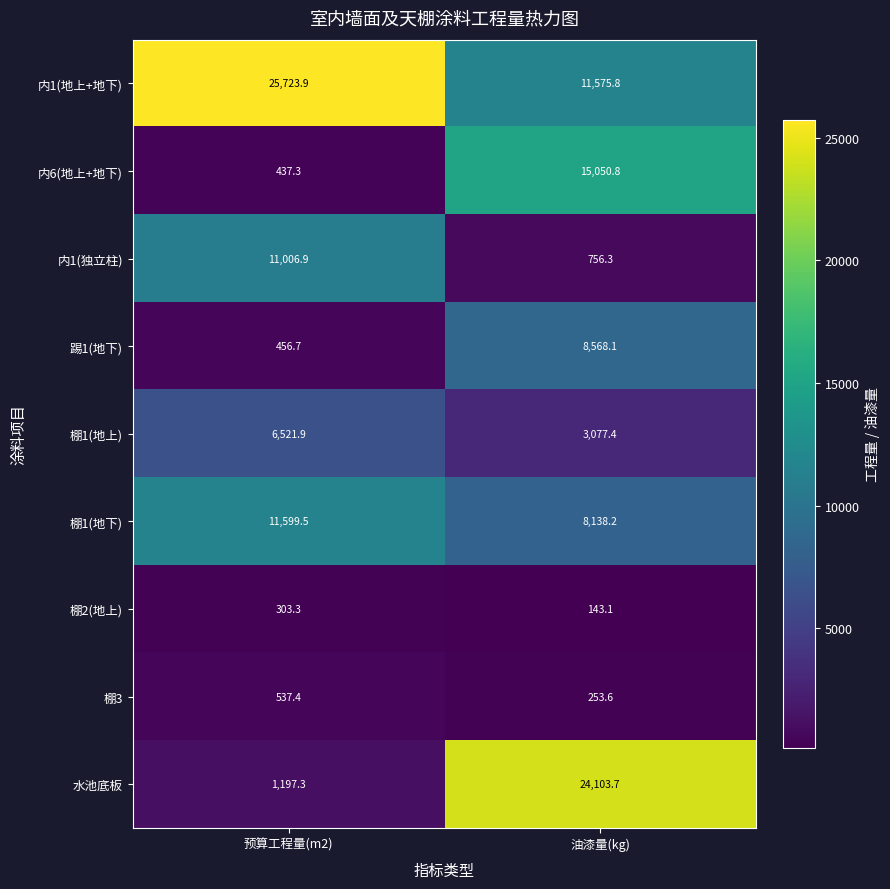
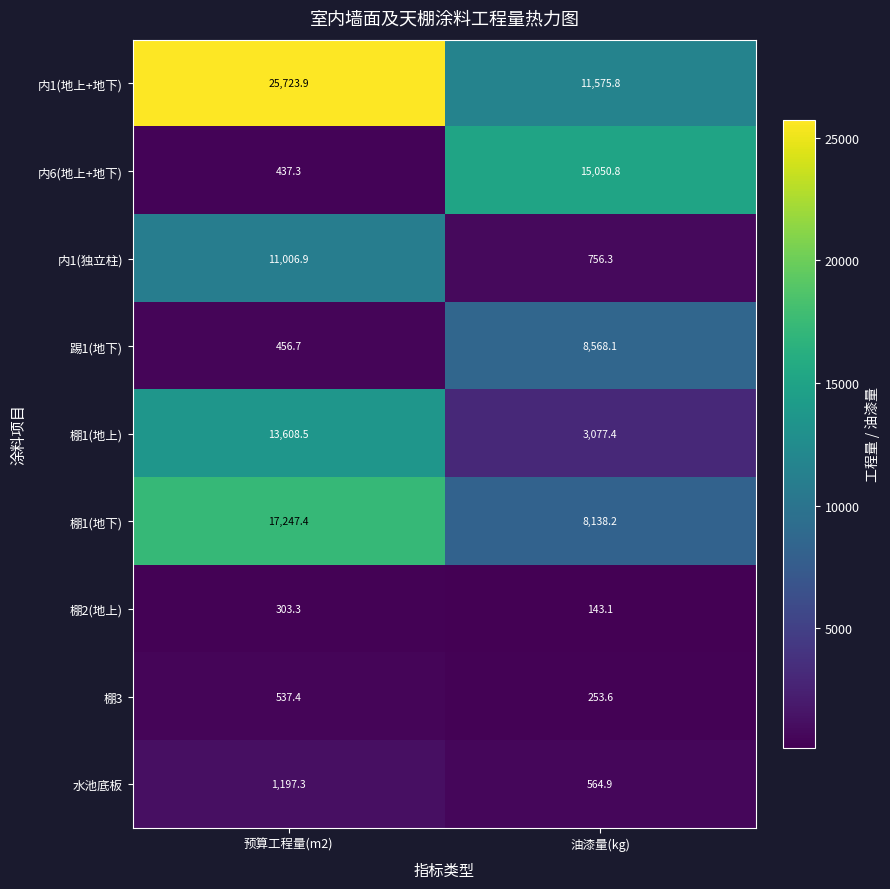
棚1(地上), 预算工程量(m2): 6,521.9 -> 13,608.5
棚1(地下), 预算工程量(m2): 11,599.5 -> 17,247.4
水池底板, 油漆量(kg): 24,103.7 -> 564.9
